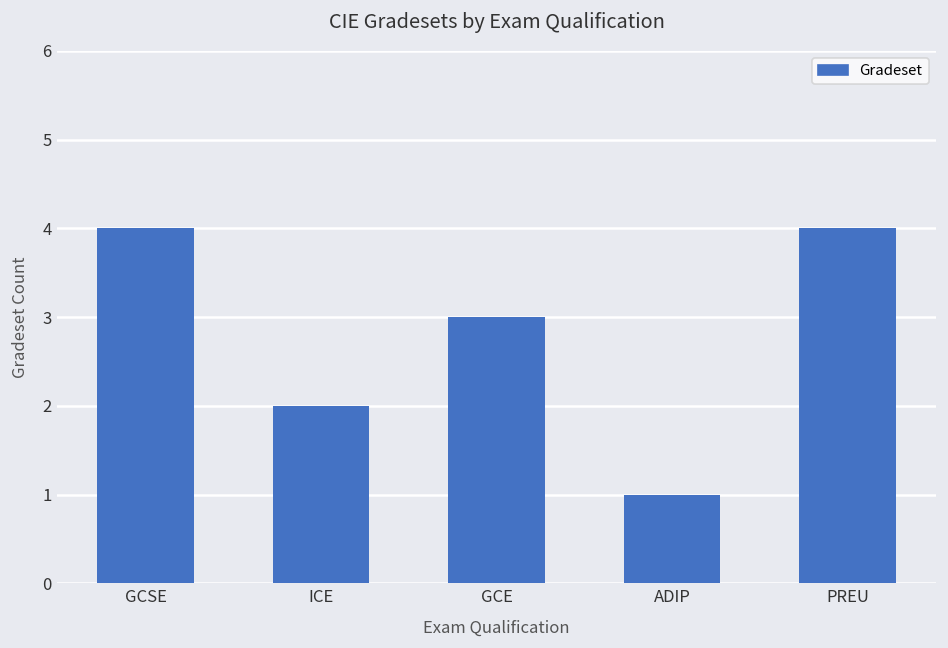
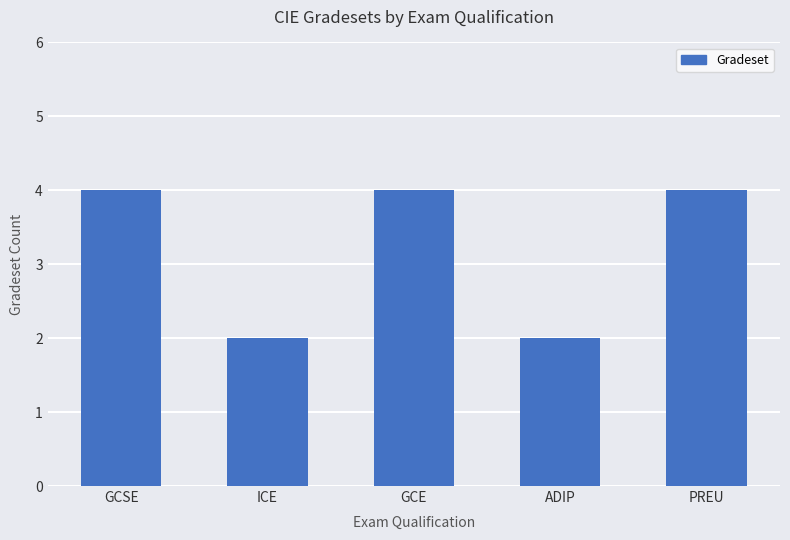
GCE: 3 -> 4
ADIP: 1 -> 2
